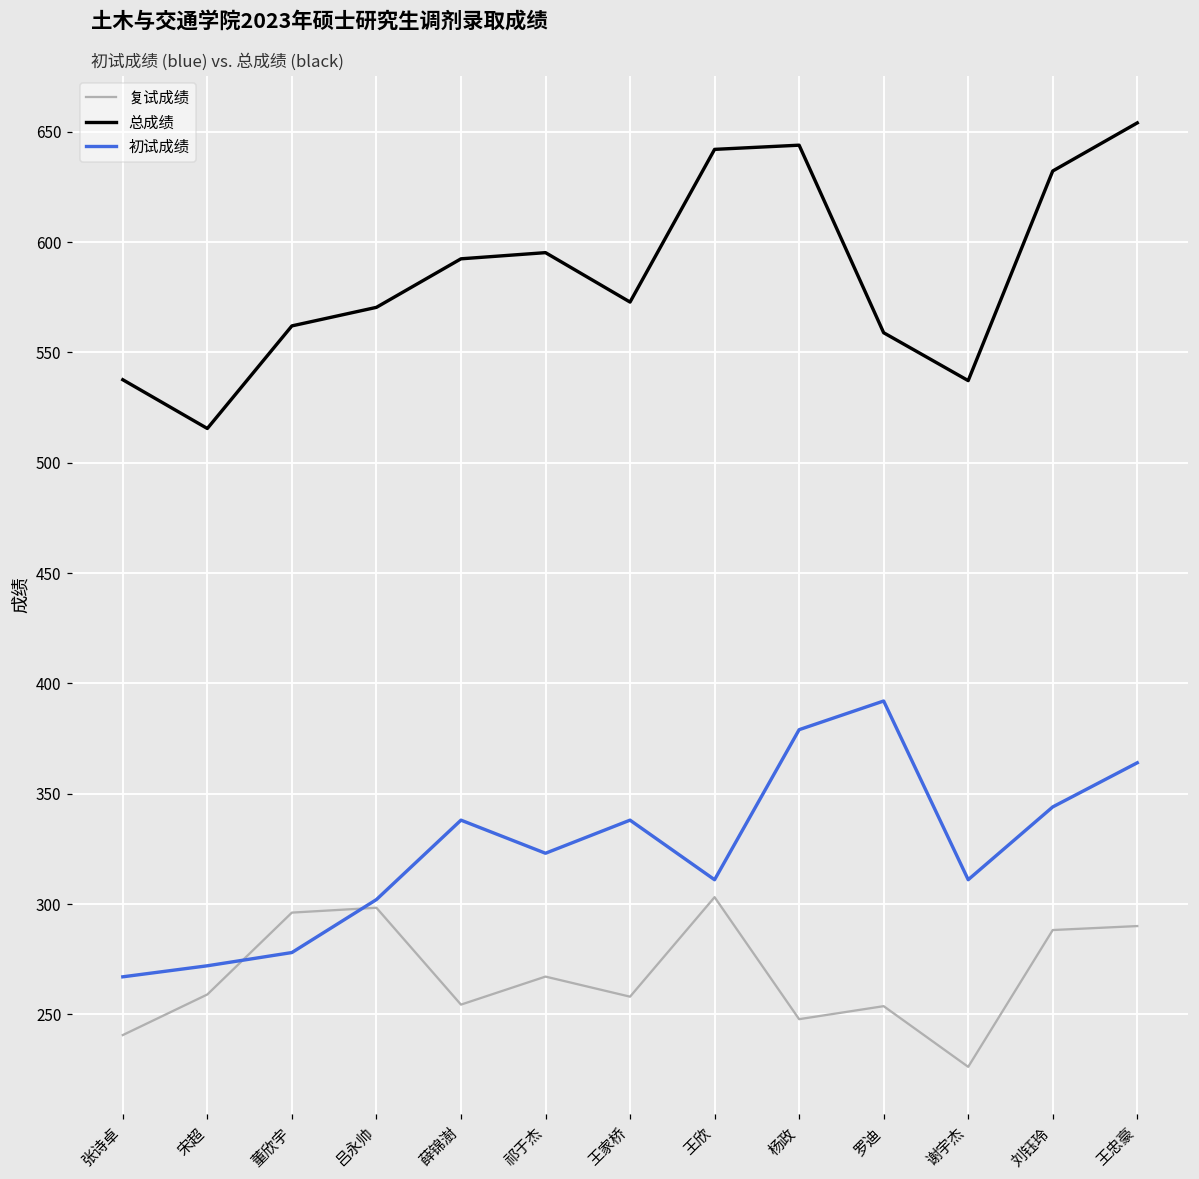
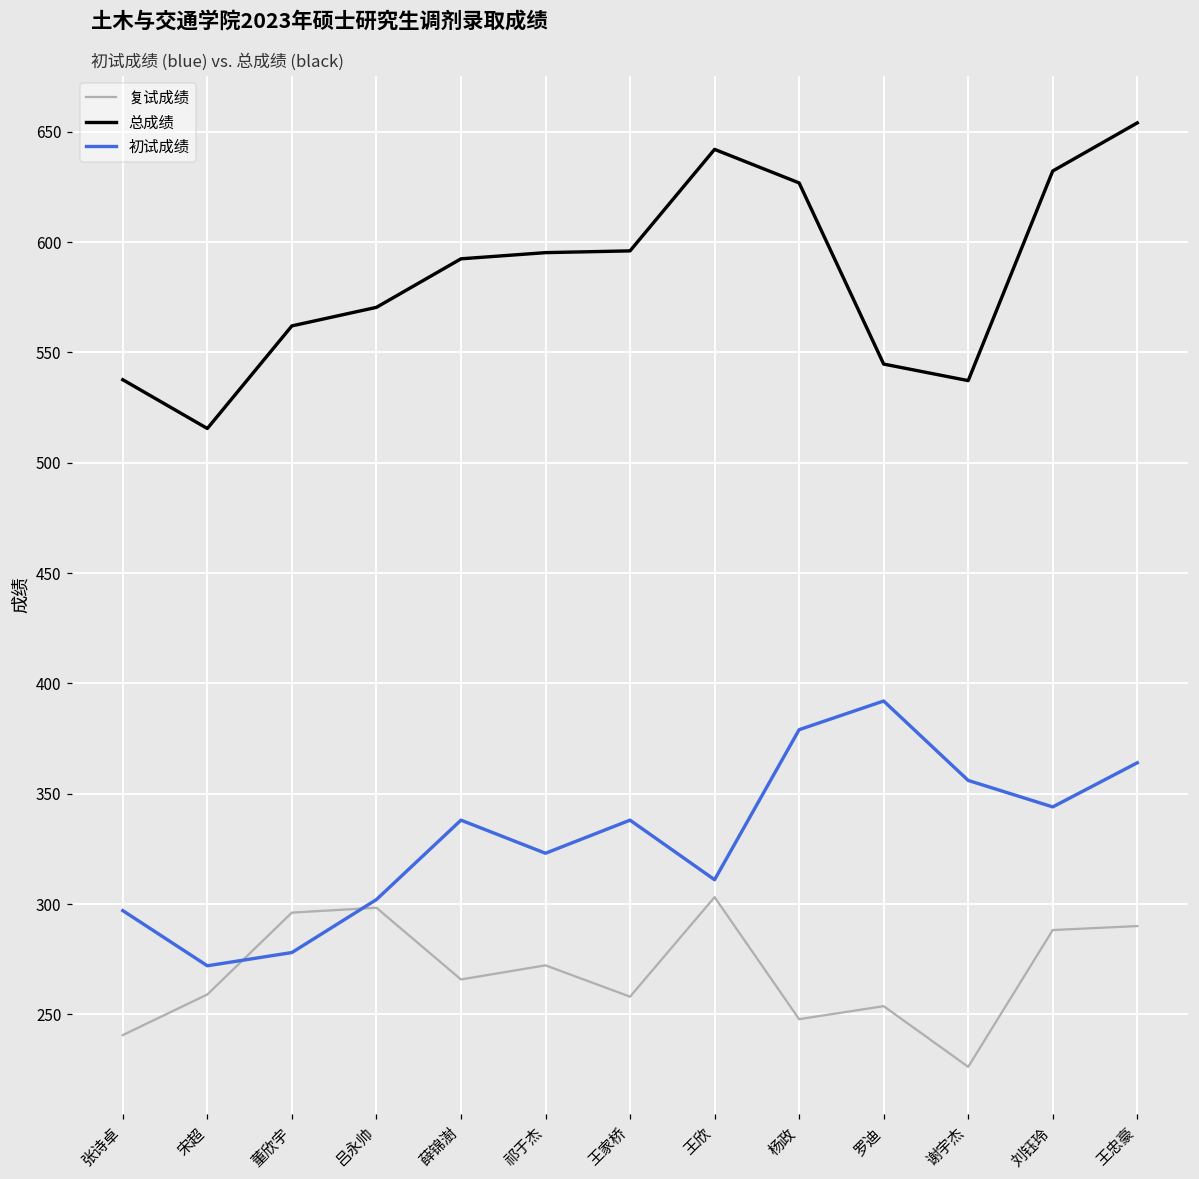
初试成绩, 张诗卓: 267 -> 297
复试成绩, 薛锦澍: 254 -> 266
复试成绩, 祁于杰: 267 -> 272
总成绩, 王家桥: 573 -> 596
总成绩, 杨政: 644 -> 627
总成绩, 罗迪: 559 -> 545
初试成绩, 谢宇杰: 311 -> 356
